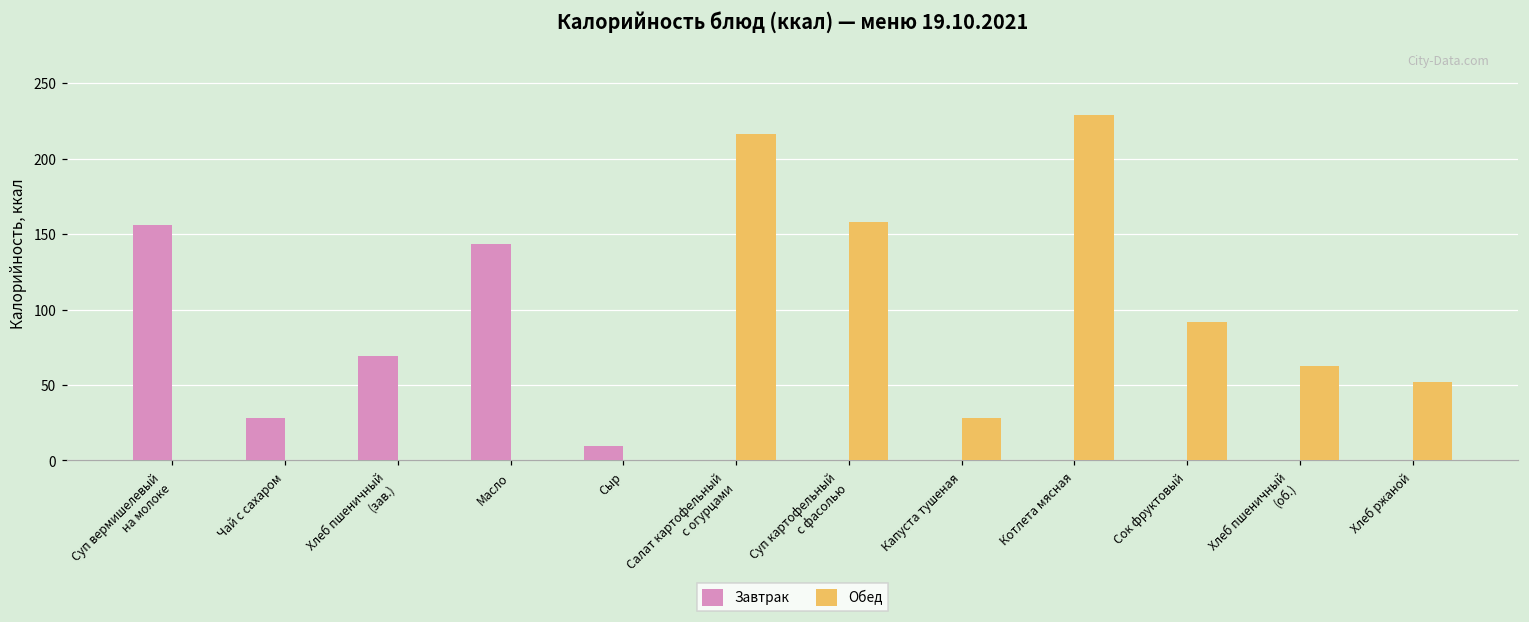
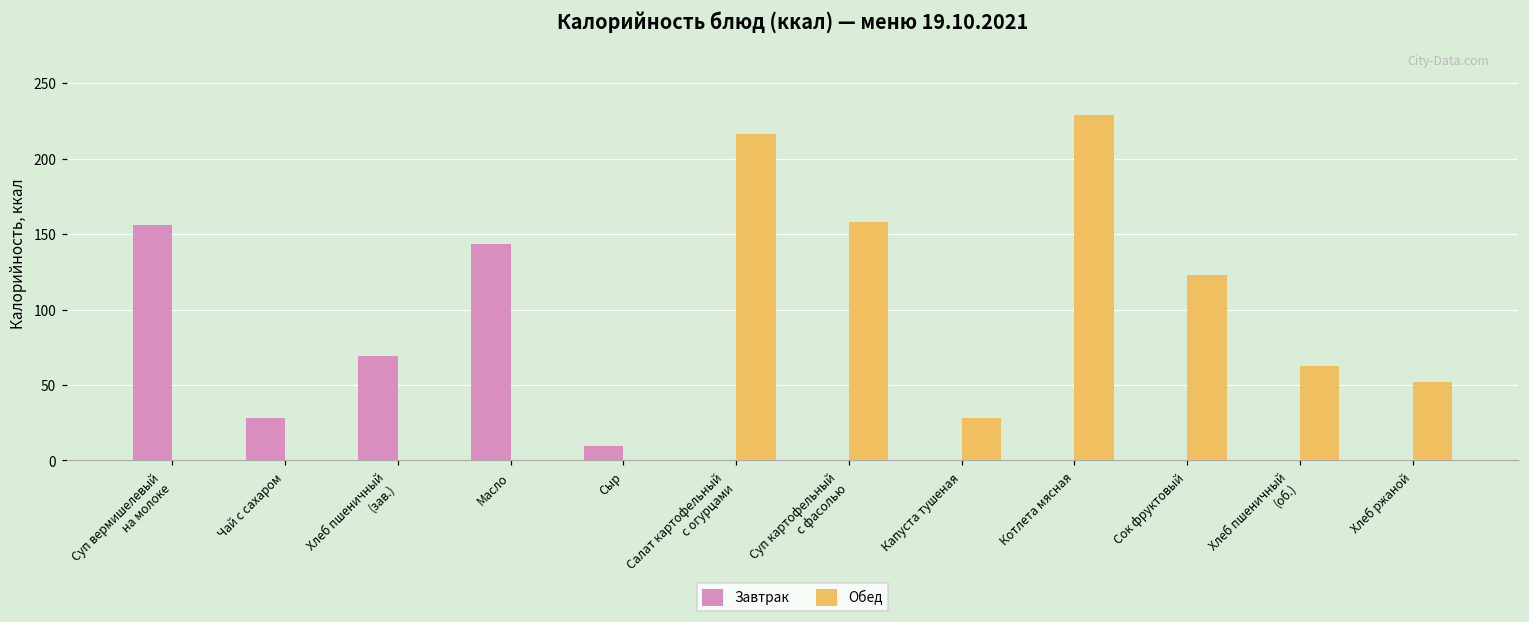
Обед, Сок фруктовый: 92 -> 123
